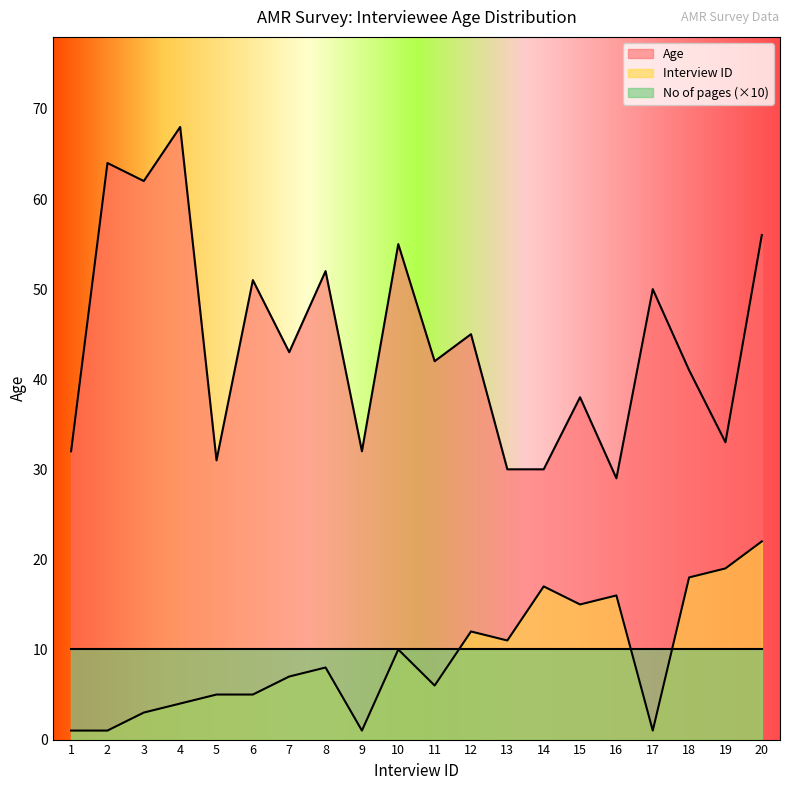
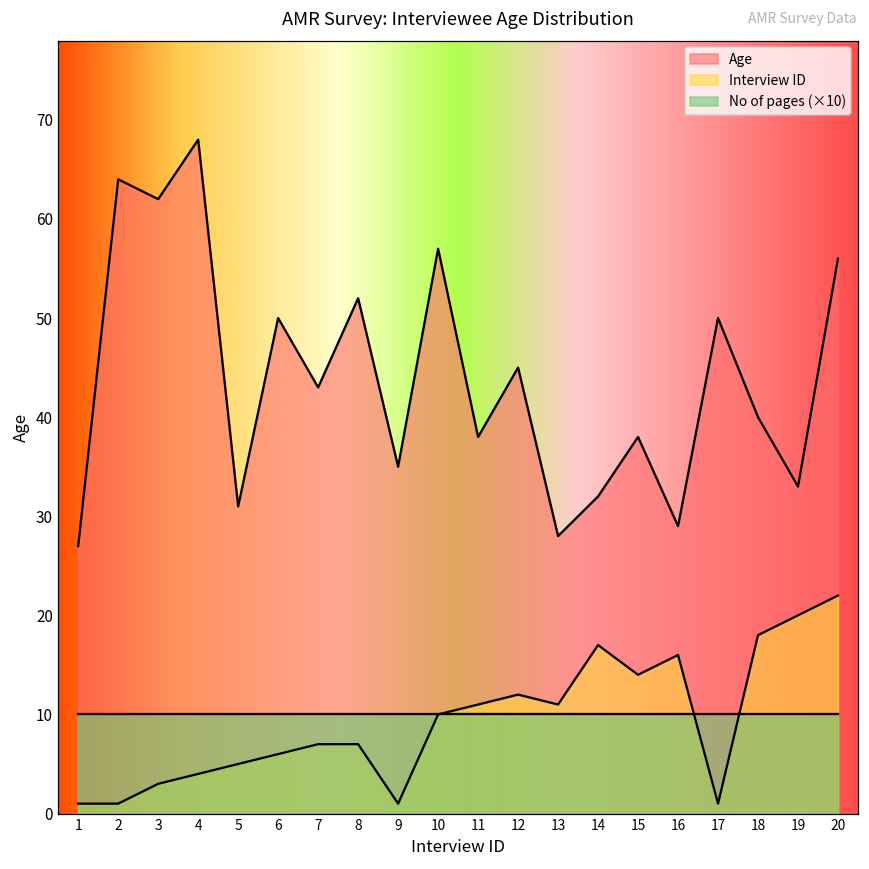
Age, 1: 32 -> 27
Age, 6: 51 -> 50
Interview ID, 6: 5 -> 6
Interview ID, 8: 8 -> 7
Age, 9: 32 -> 35
Age, 10: 55 -> 57
Age, 11: 42 -> 38
Interview ID, 11: 6 -> 11
Age, 13: 30 -> 28
Age, 14: 30 -> 32
Interview ID, 15: 15 -> 14
Age, 18: 41 -> 40
Interview ID, 19: 19 -> 20
